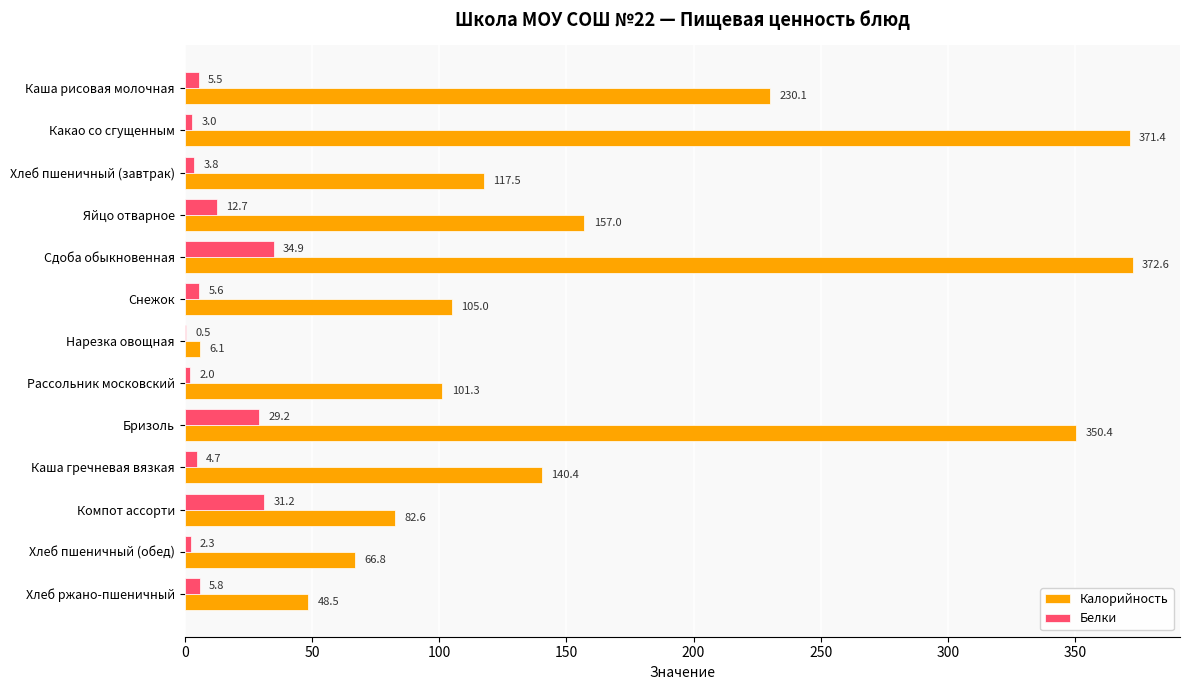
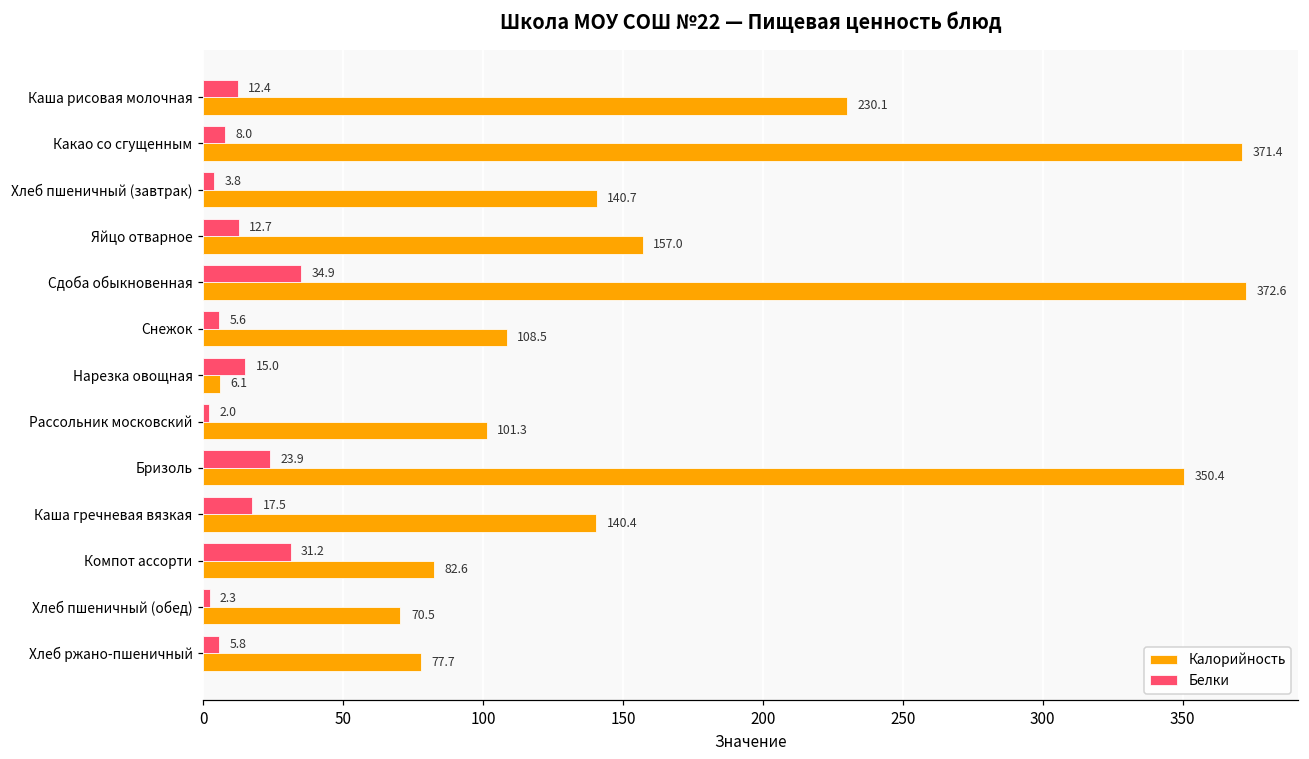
Белки, Каша рисовая молочная: 5.5 -> 12.4
Белки, Какао со сгущенным: 3.0 -> 8.0
Калорийность, Хлеб пшеничный (завтрак): 117.5 -> 140.7
Калорийность, Снежок: 105.0 -> 108.5
Белки, Нарезка овощная: 0.5 -> 15.0
Белки, Бризоль: 29.2 -> 23.9
Белки, Каша гречневая вязкая: 4.7 -> 17.5
Калорийность, Хлеб пшеничный (обед): 66.8 -> 70.5
Калорийность, Хлеб ржано-пшеничный: 48.5 -> 77.7
